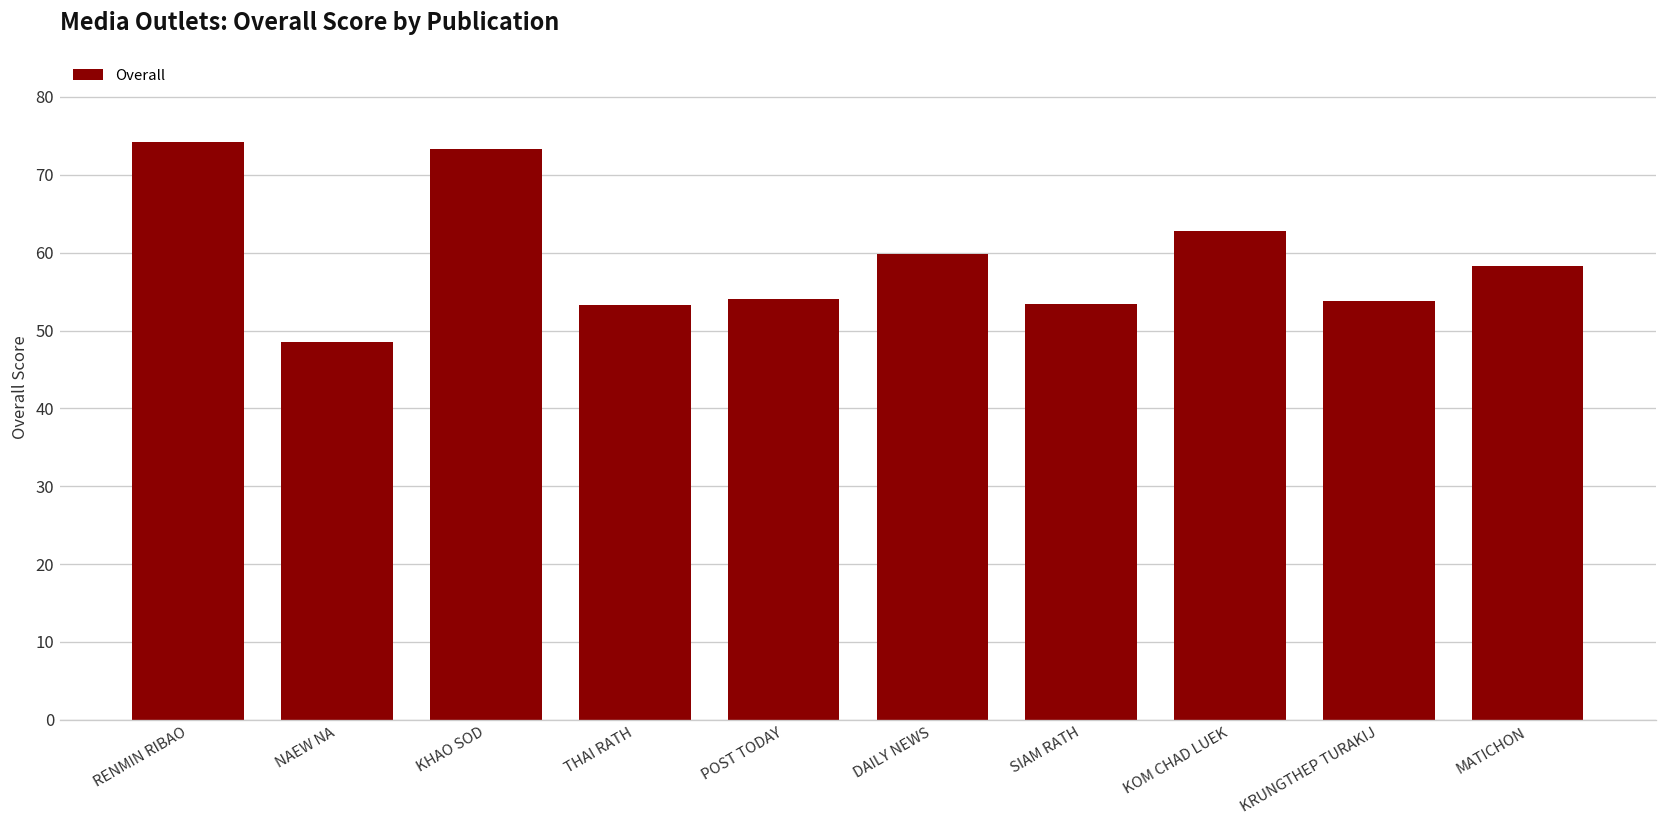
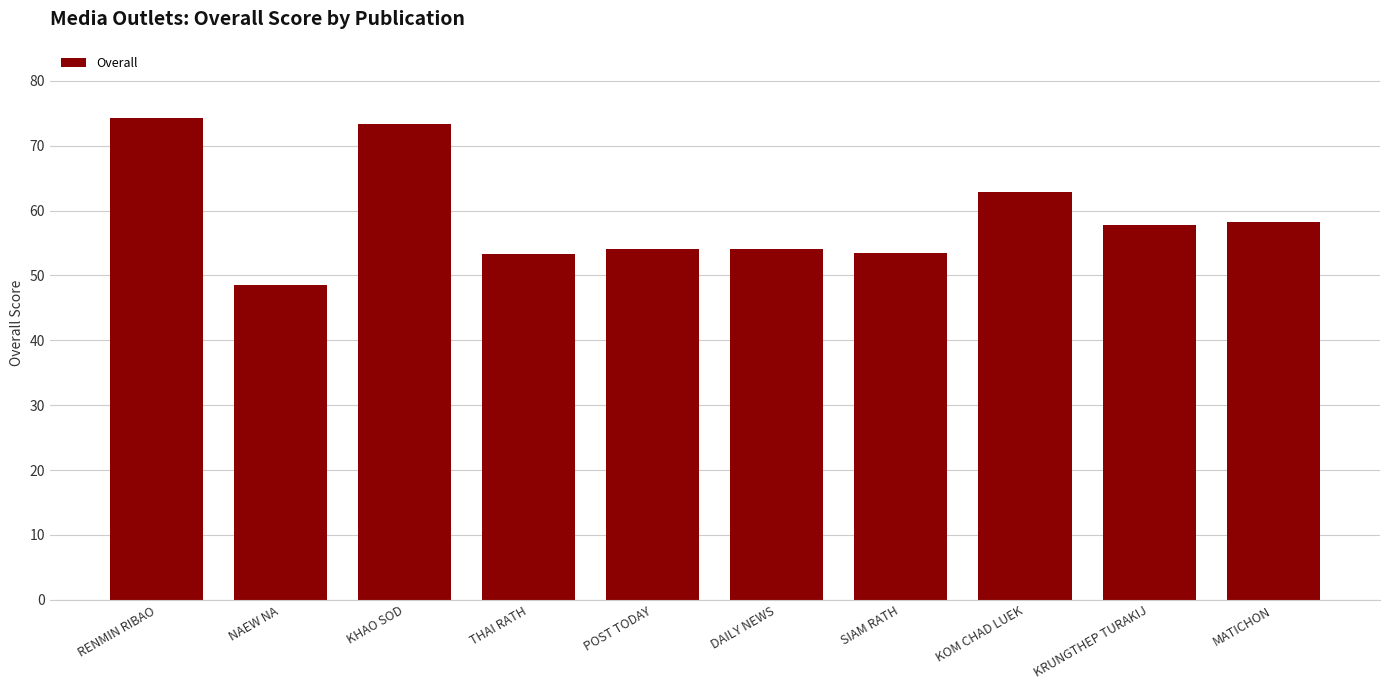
DAILY NEWS: 60 -> 54
KRUNGTHEP TURAKIJ: 54 -> 58
